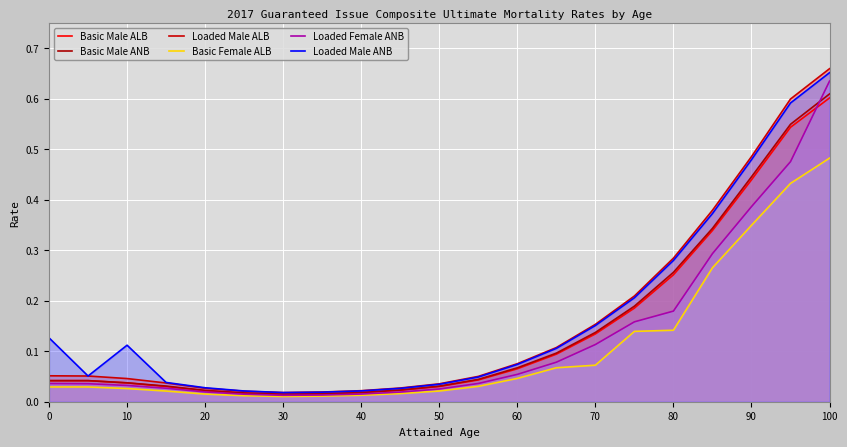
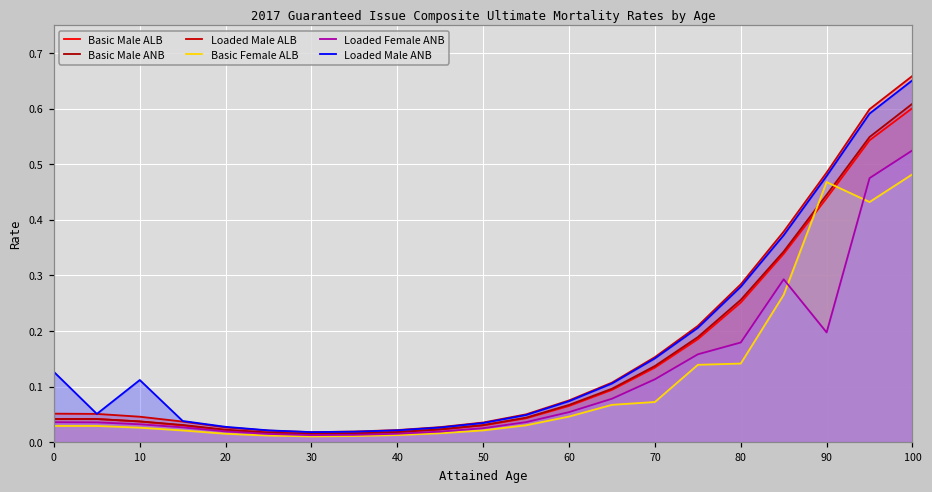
Basic Female ALB, 90: 0.35 -> 0.47
Loaded Female ANB, 90: 0.39 -> 0.20
Loaded Female ANB, 100: 0.63 -> 0.53
